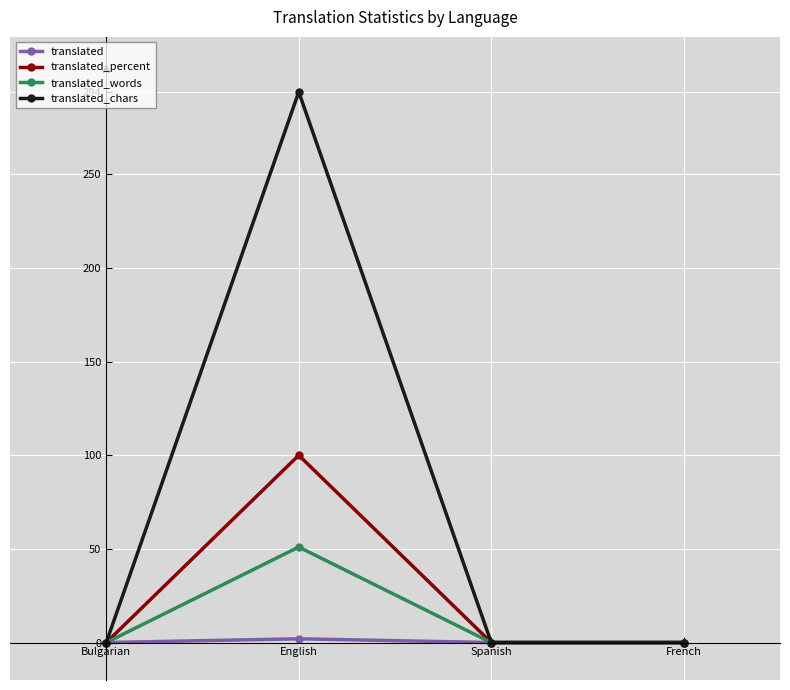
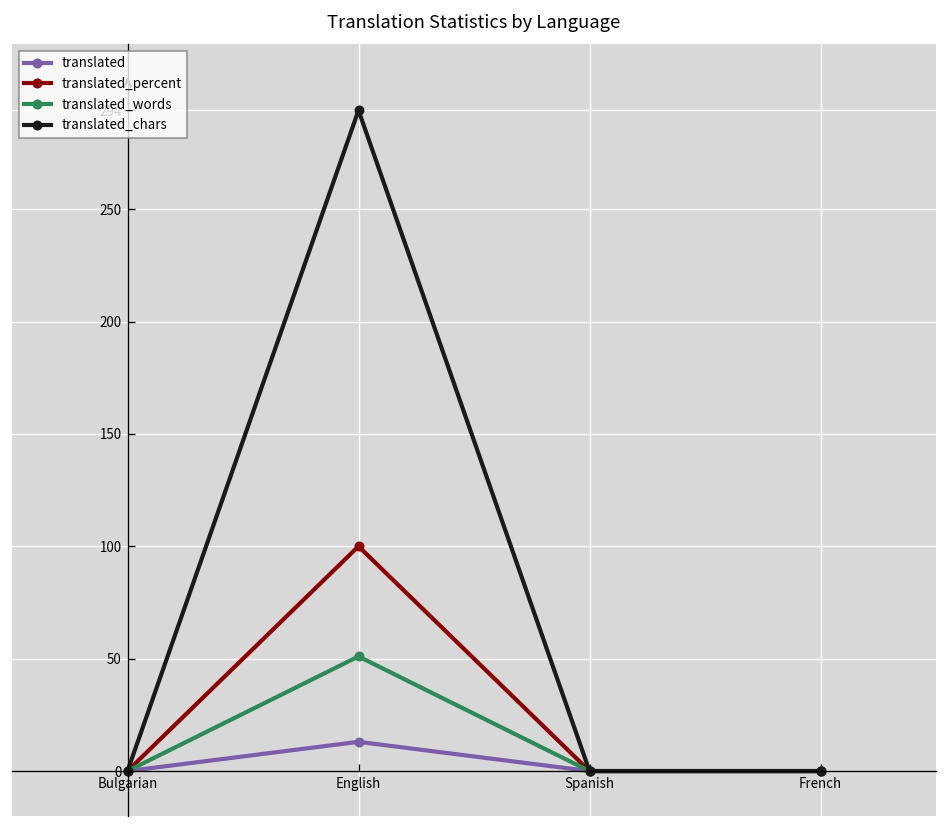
translated, English: 2 -> 13
